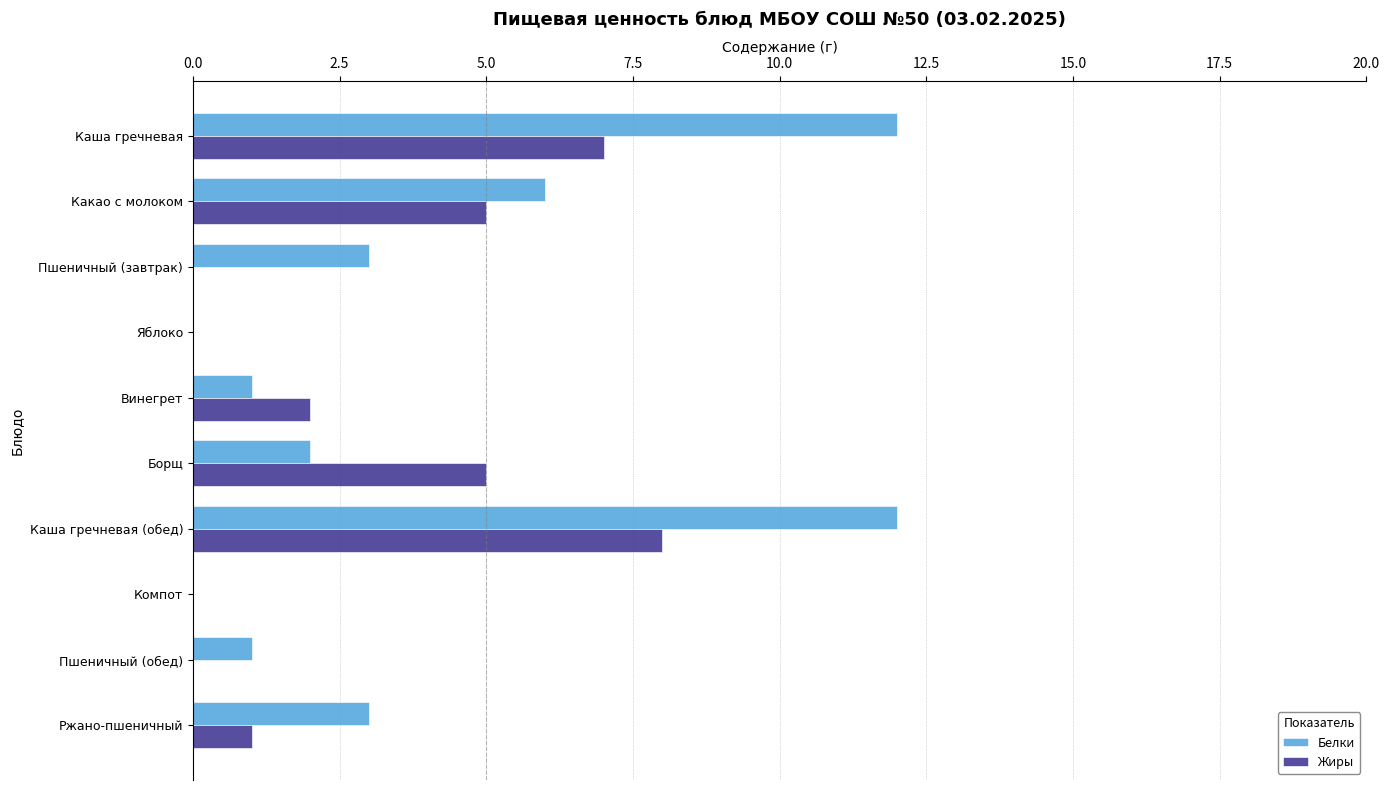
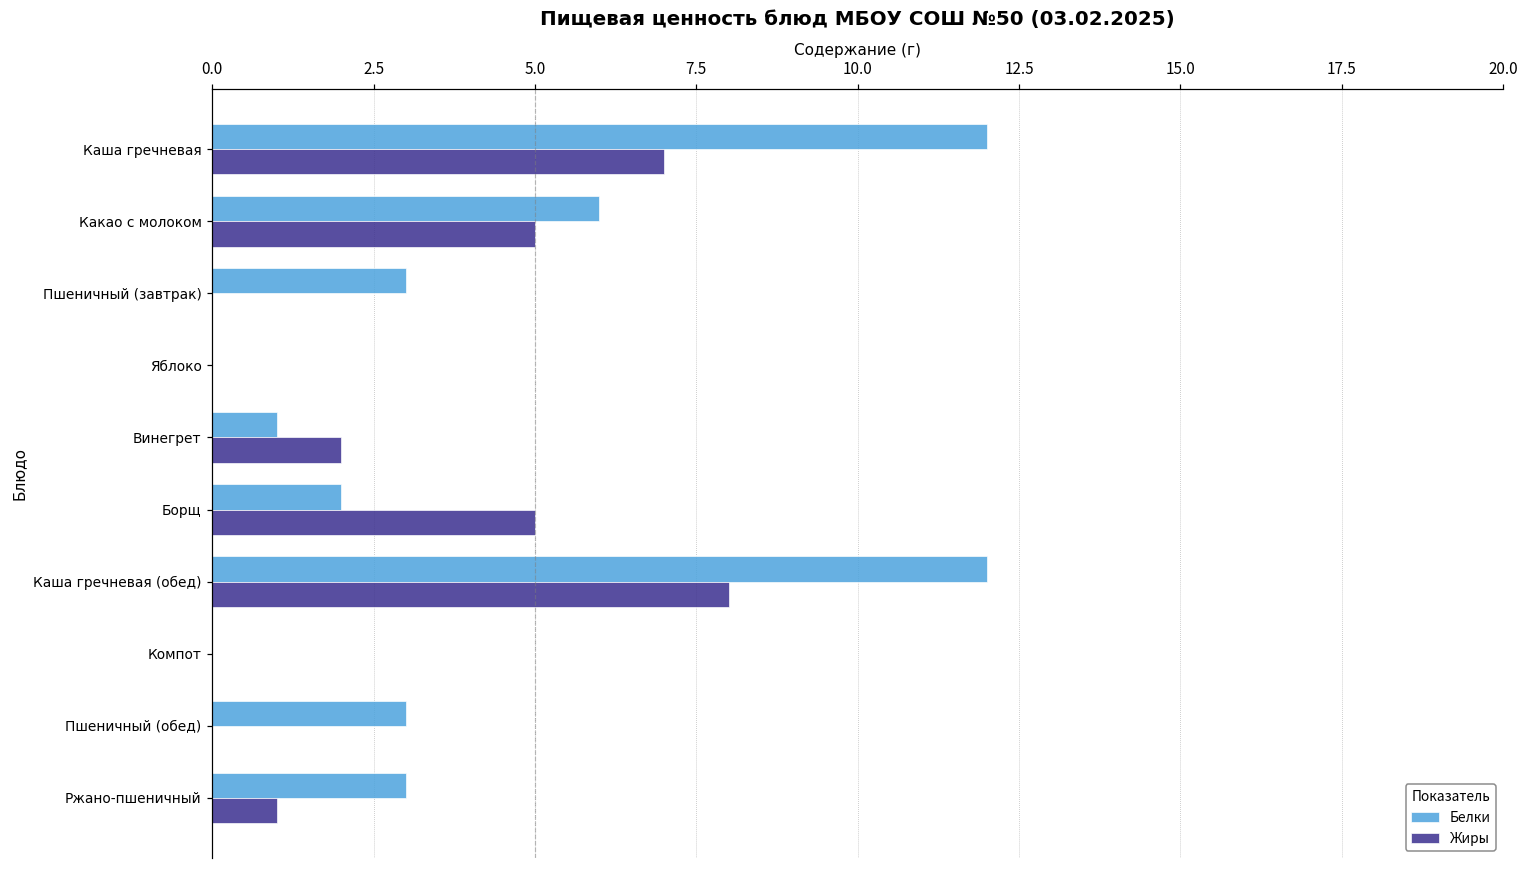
Белки, Пшеничный (обед): 1 -> 3
